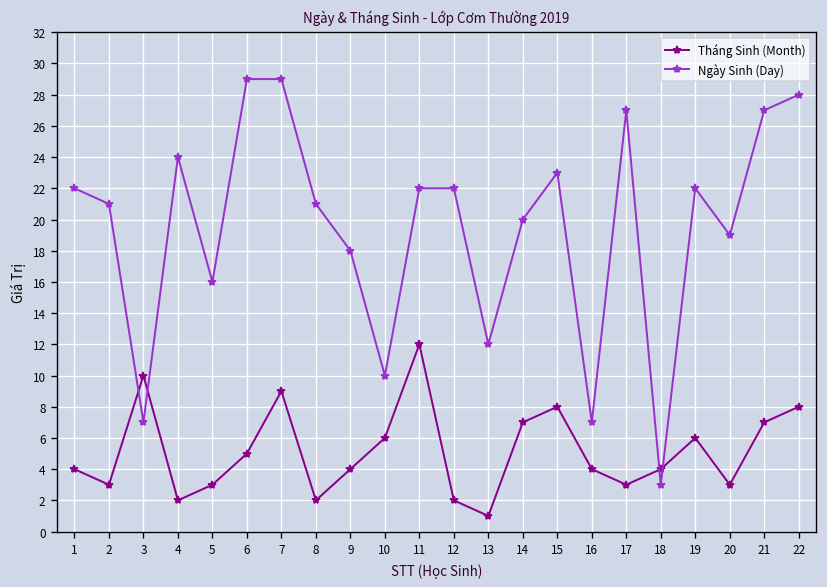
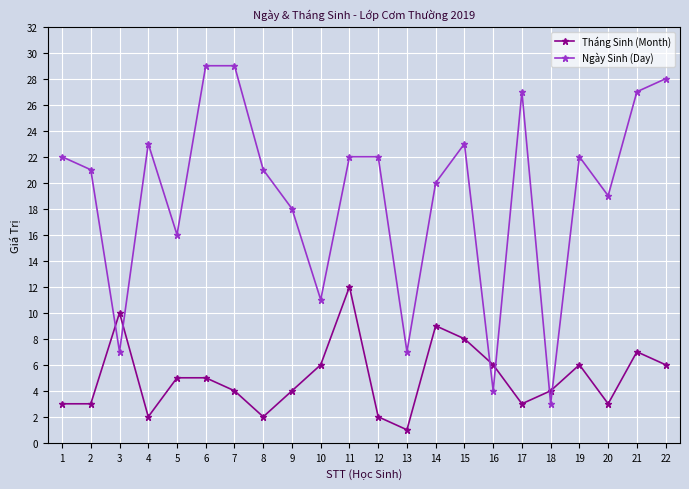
Tháng Sinh (Month), 1: 4 -> 3
Ngày Sinh (Day), 4: 24 -> 23
Tháng Sinh (Month), 5: 3 -> 5
Tháng Sinh (Month), 7: 9 -> 4
Ngày Sinh (Day), 10: 10 -> 11
Ngày Sinh (Day), 13: 12 -> 7
Tháng Sinh (Month), 14: 7 -> 9
Tháng Sinh (Month), 16: 4 -> 6
Ngày Sinh (Day), 16: 7 -> 4
Tháng Sinh (Month), 22: 8 -> 6
